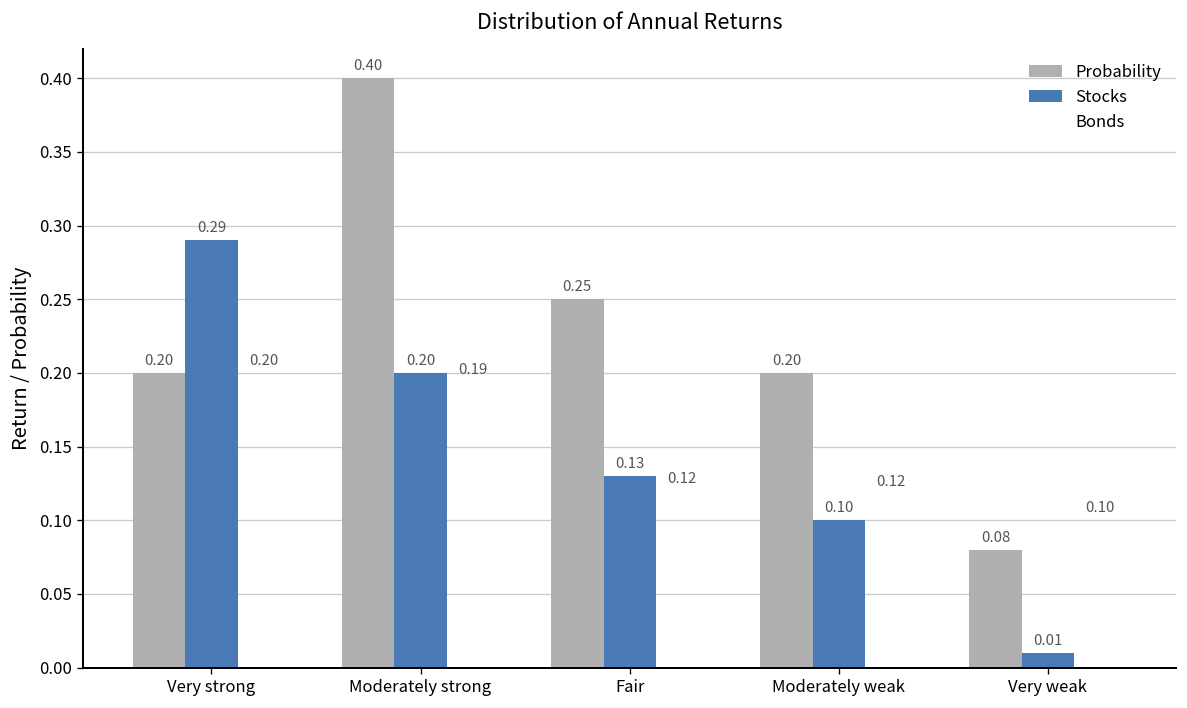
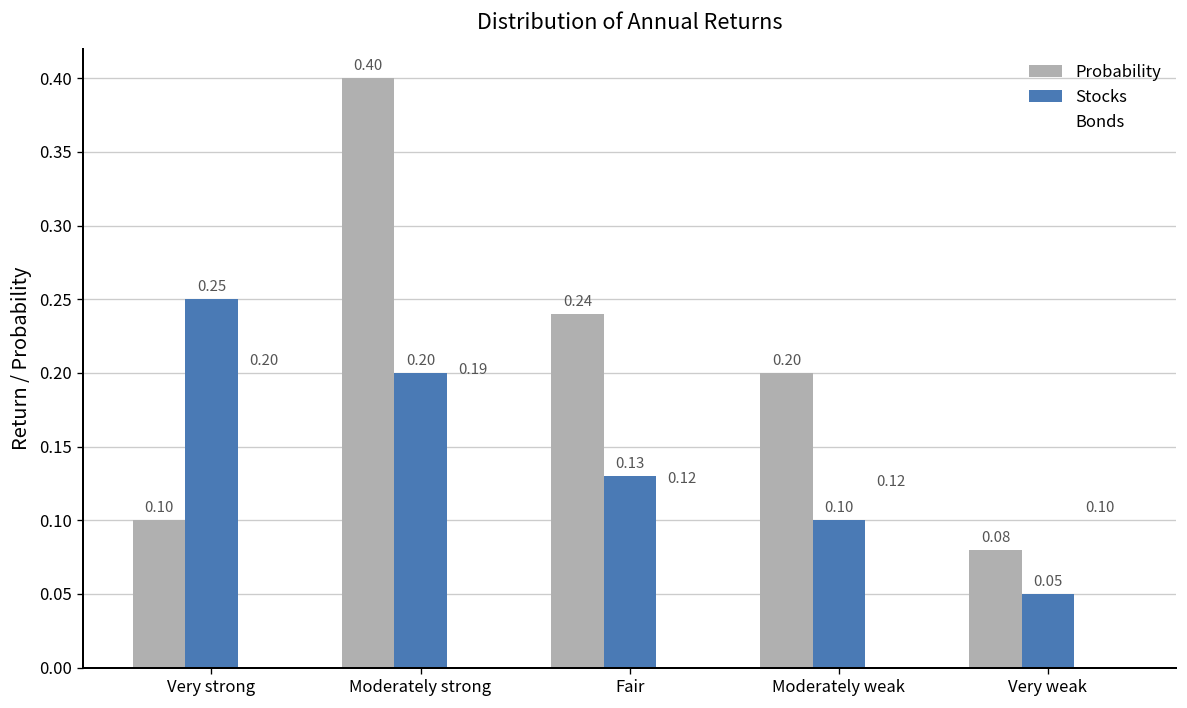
Probability, Very strong: 0.20 -> 0.10
Stocks, Very strong: 0.29 -> 0.25
Probability, Fair: 0.25 -> 0.24
Stocks, Very weak: 0.01 -> 0.05
